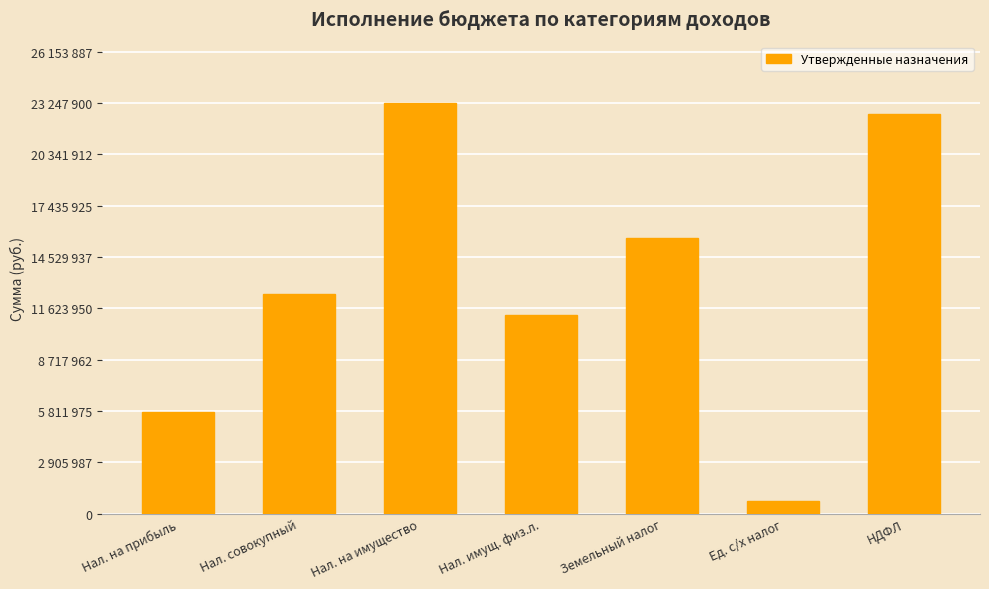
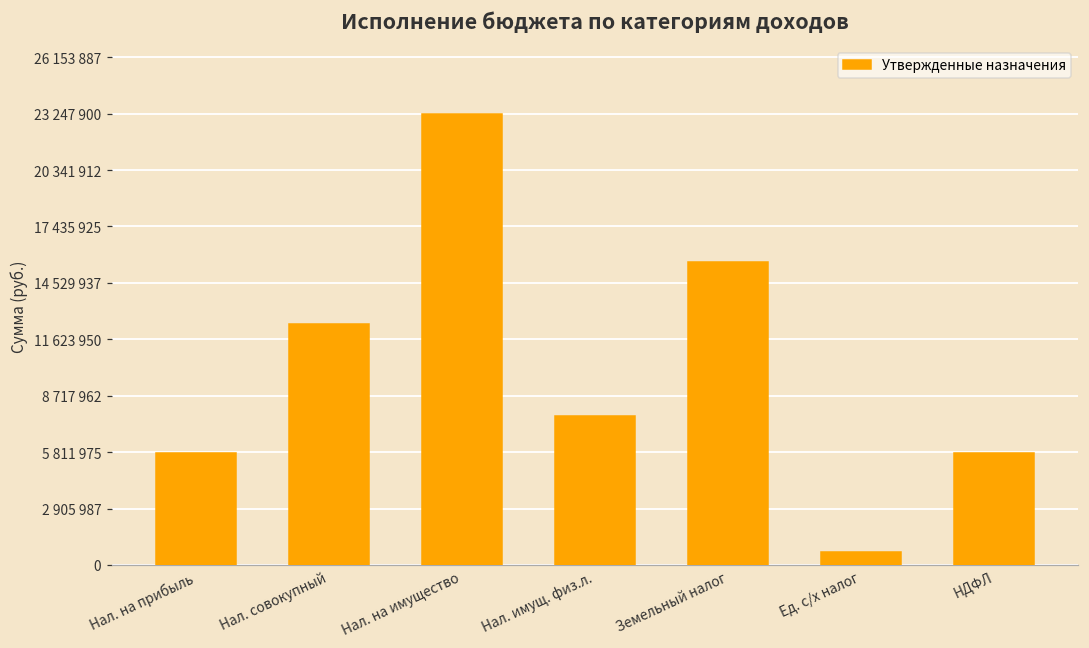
Нал. имущ. физ.л.: 11200000 -> 7700000
НДФЛ: 22600000 -> 5800000
